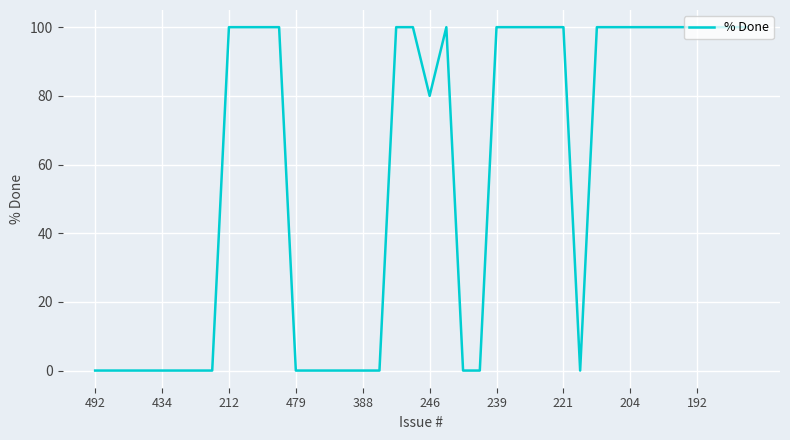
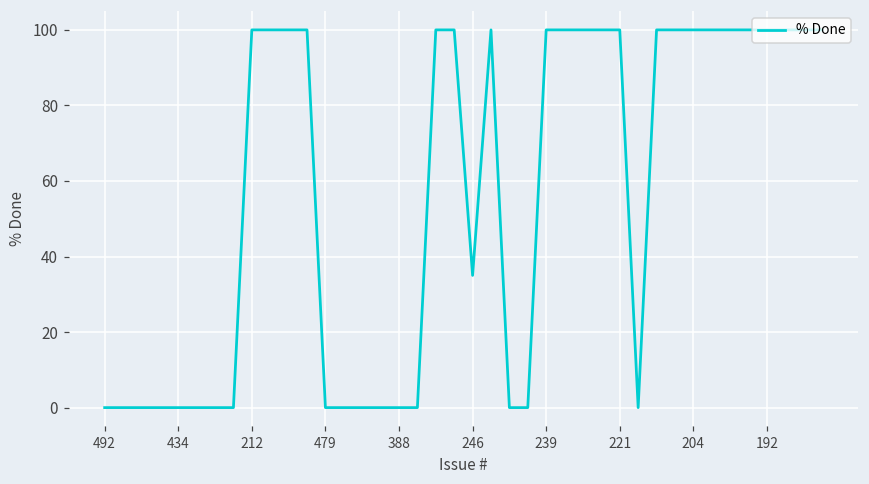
246: 80 -> 35
